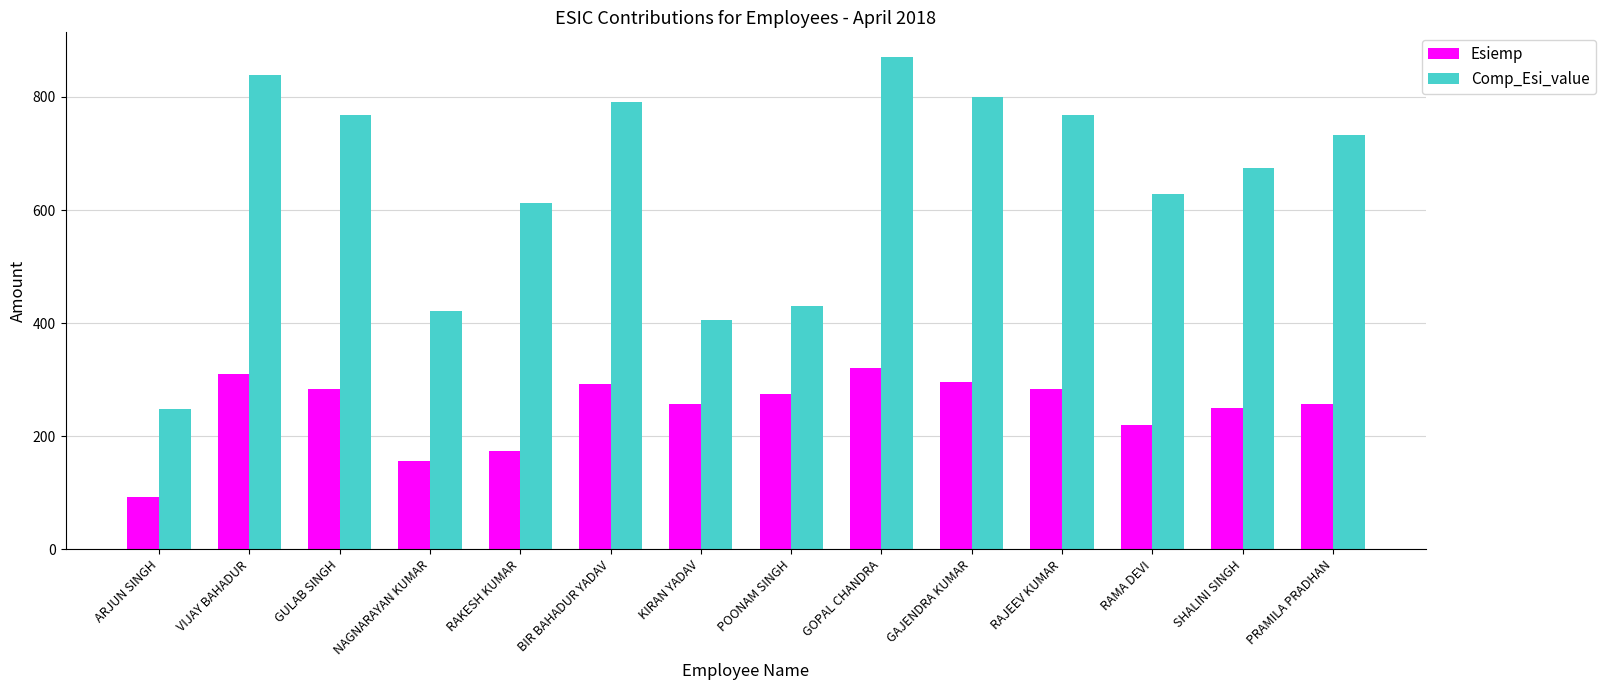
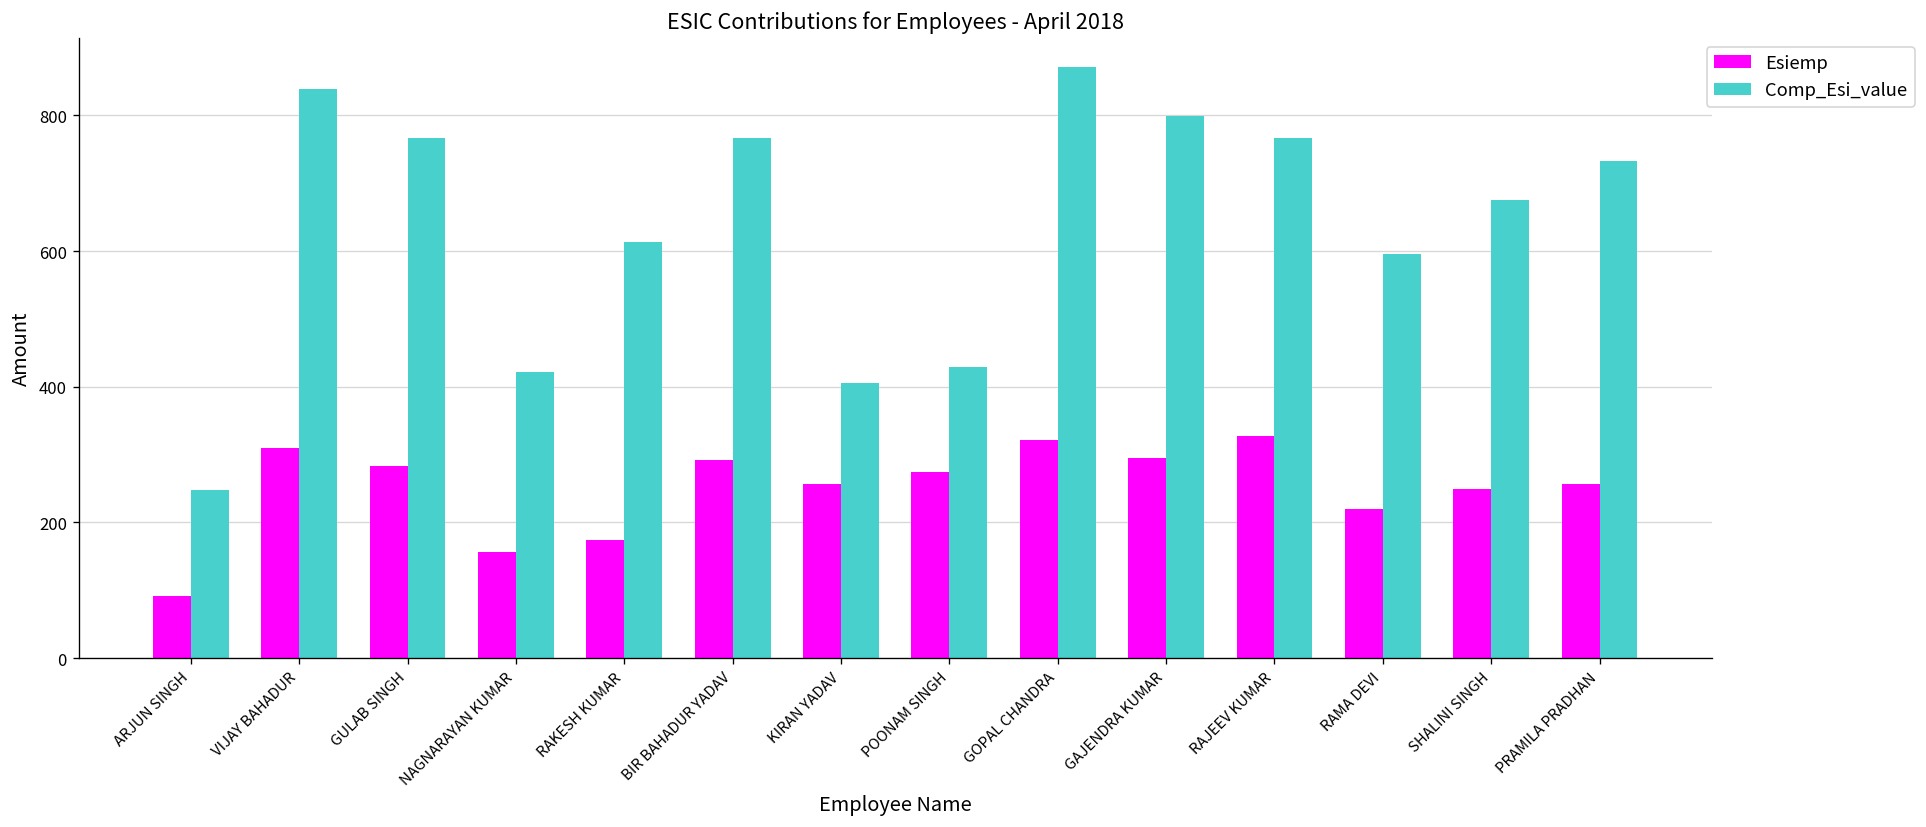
Comp_Esi_value, BIR BAHADUR YADAV: 790 -> 770
Esiemp, RAJEEV KUMAR: 280 -> 330
Comp_Esi_value, RAMA DEVI: 630 -> 600
